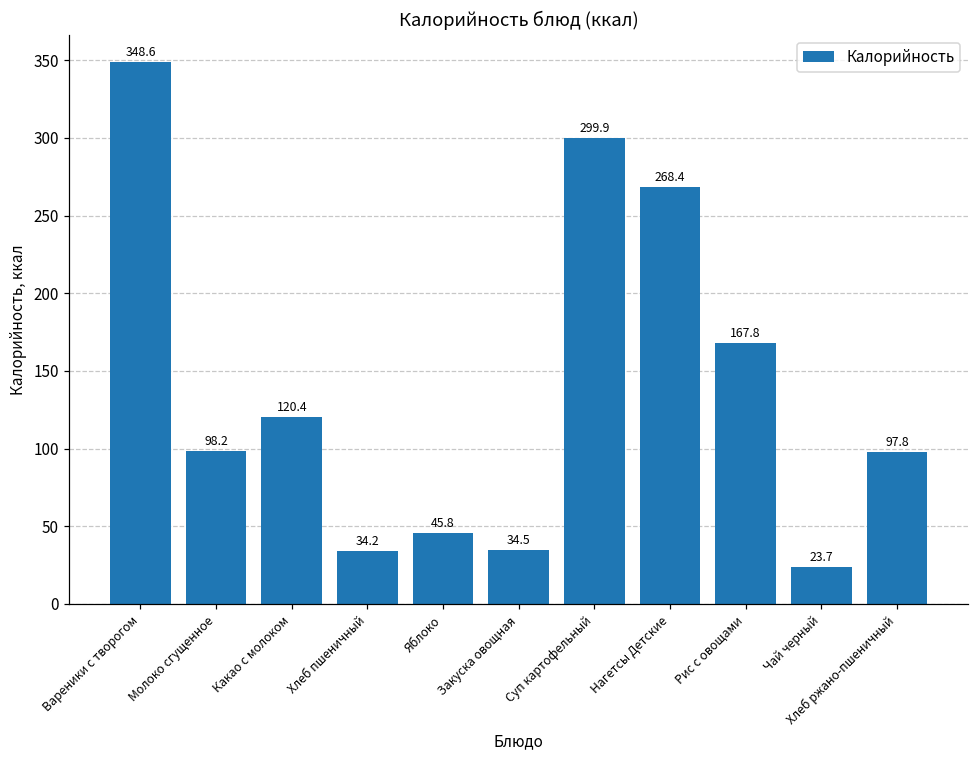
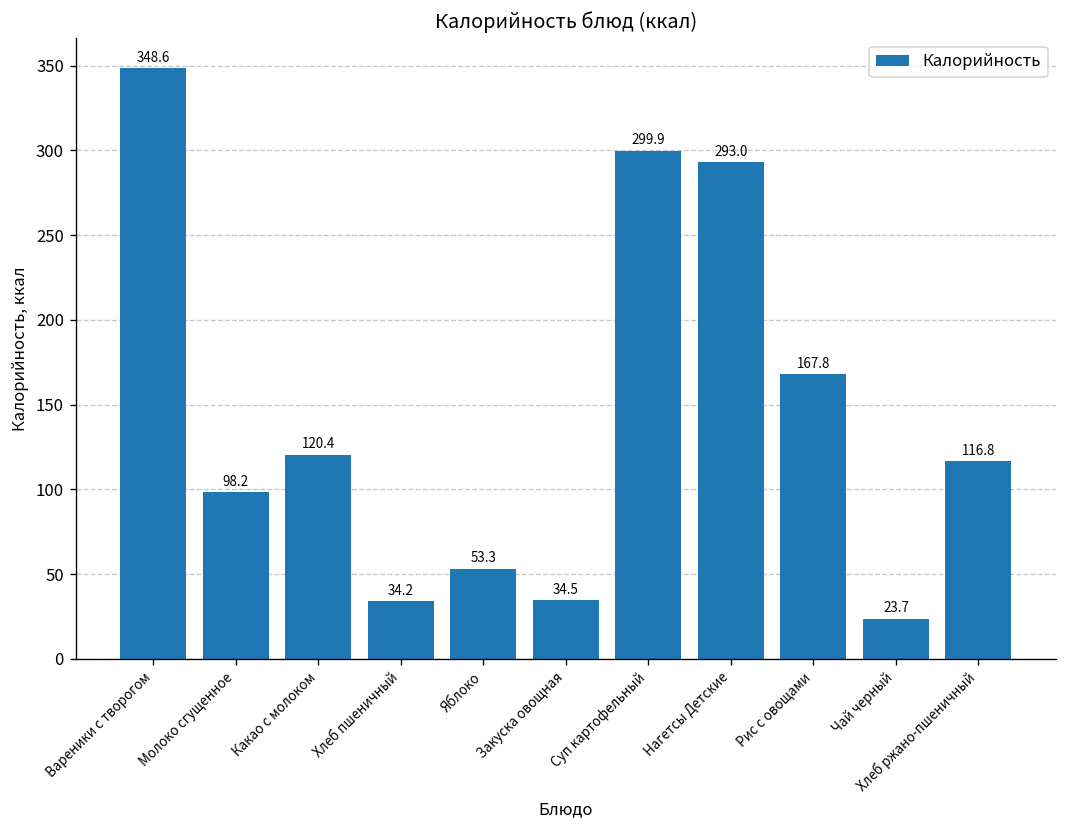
Яблоко: 45.8 -> 53.3
Нагетсы Детские: 268.4 -> 293.0
Хлеб ржано-пшеничный: 97.8 -> 116.8
